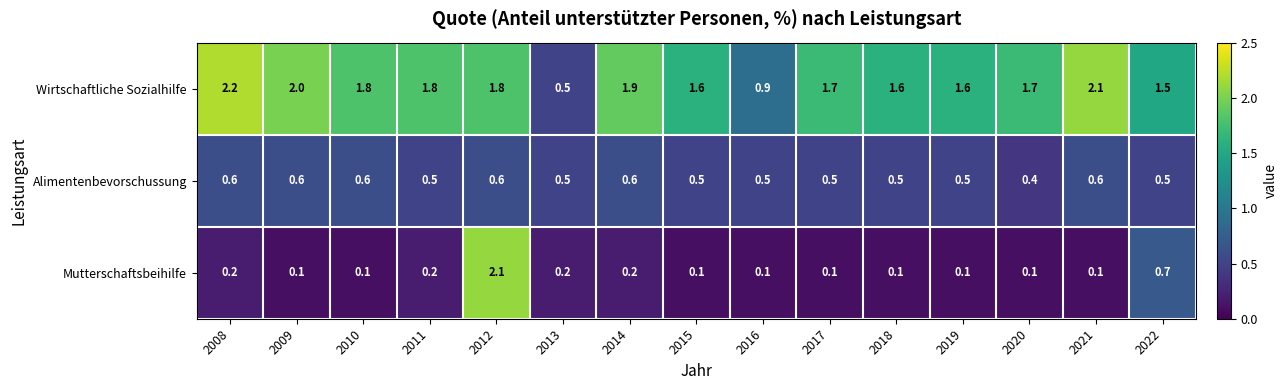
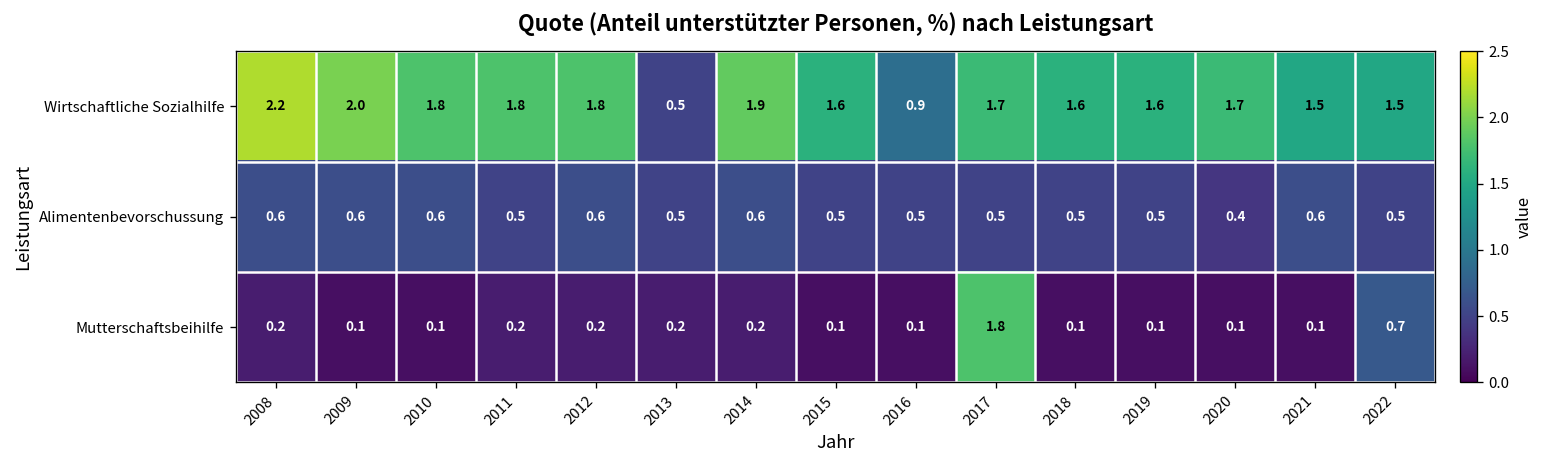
Wirtschaftliche Sozialhilfe, 2021: 2.1 -> 1.5
Mutterschaftsbeihilfe, 2012: 2.1 -> 0.2
Mutterschaftsbeihilfe, 2017: 0.1 -> 1.8
